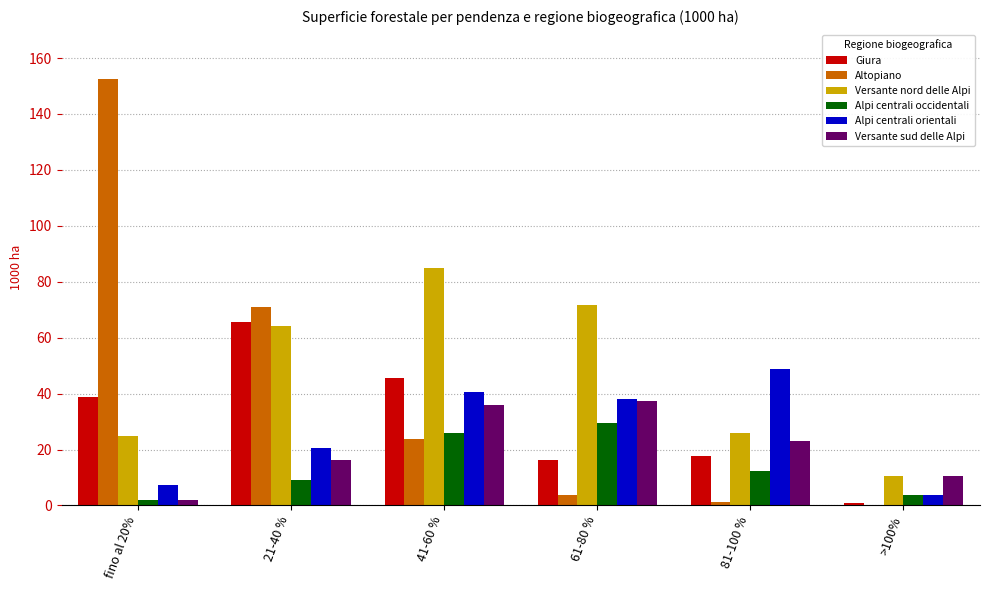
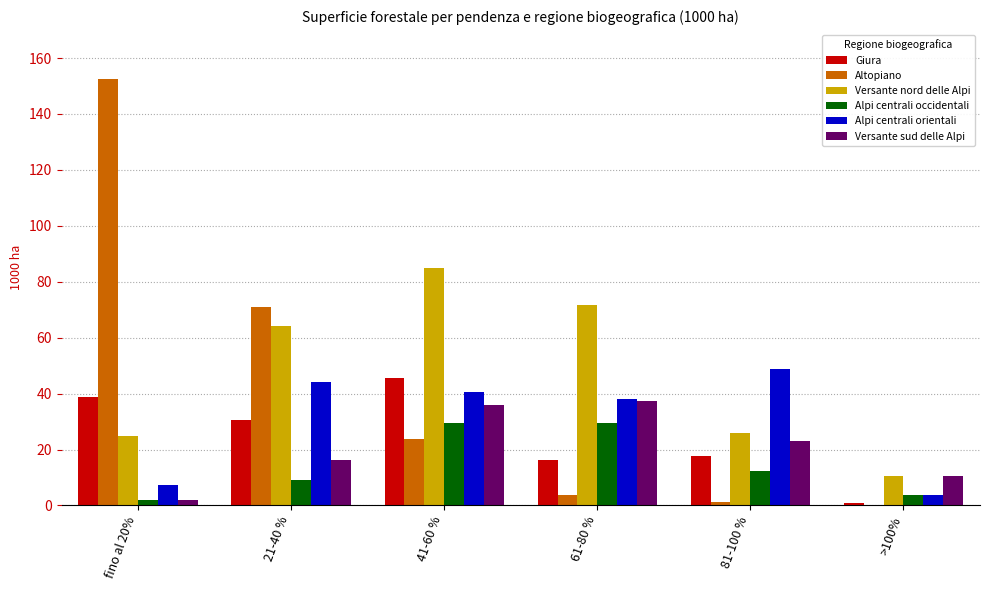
Giura, 21-40 %: 66 -> 31
Alpi centrali orientali, 21-40 %: 20 -> 44
Alpi centrali occidentali, 41-60 %: 26 -> 29
